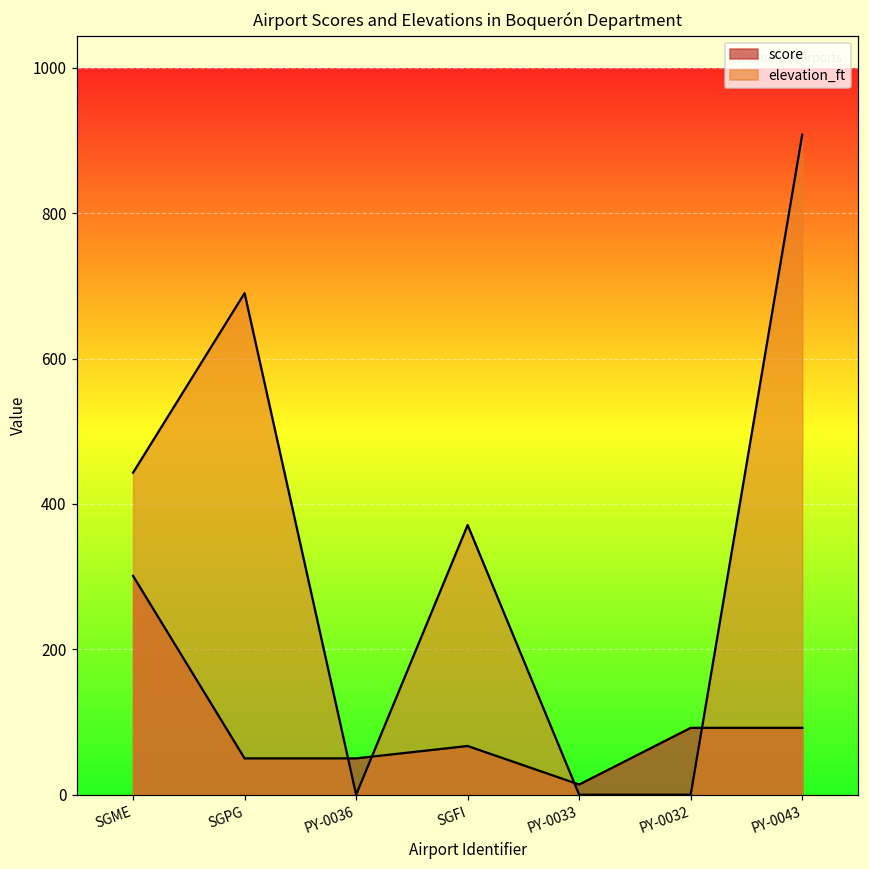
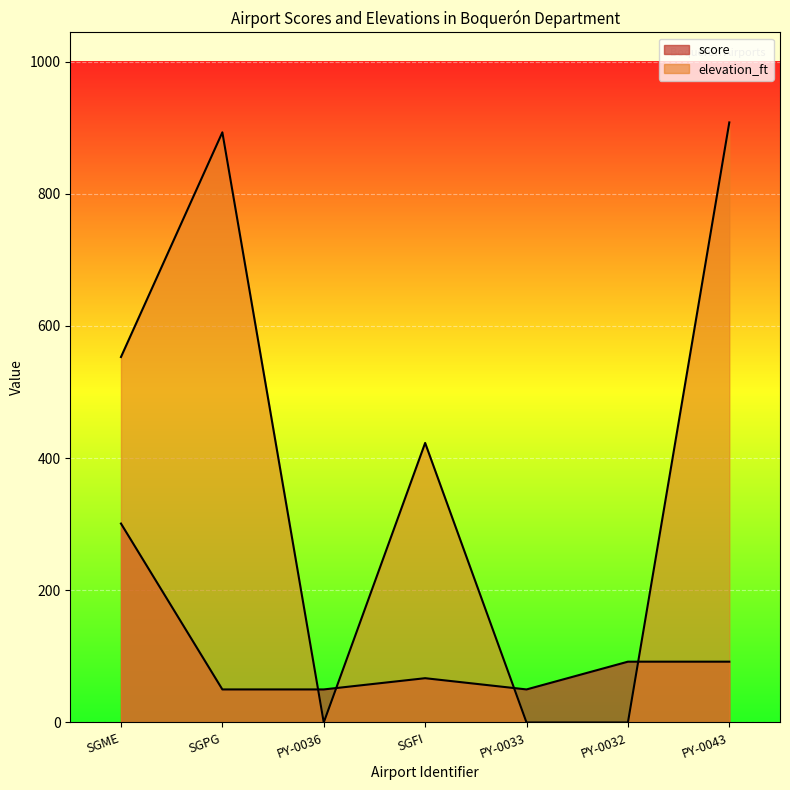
elevation_ft, SGME: 440 -> 550
elevation_ft, SGPG: 690 -> 890
elevation_ft, SGFI: 370 -> 420
score, PY-0033: 10 -> 50
